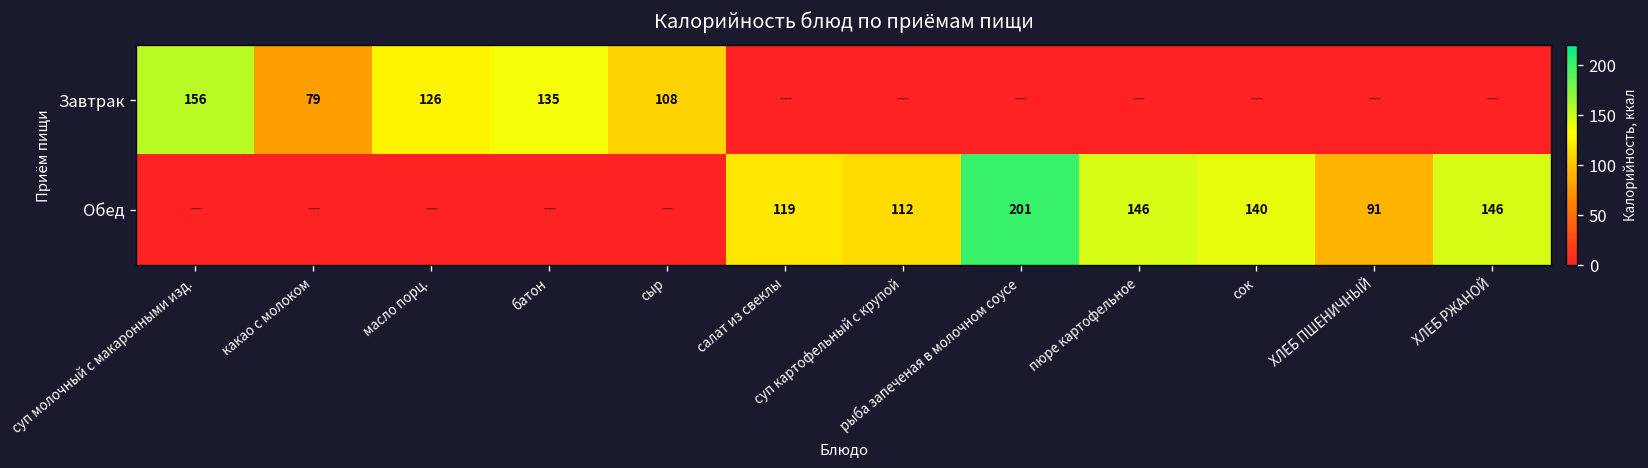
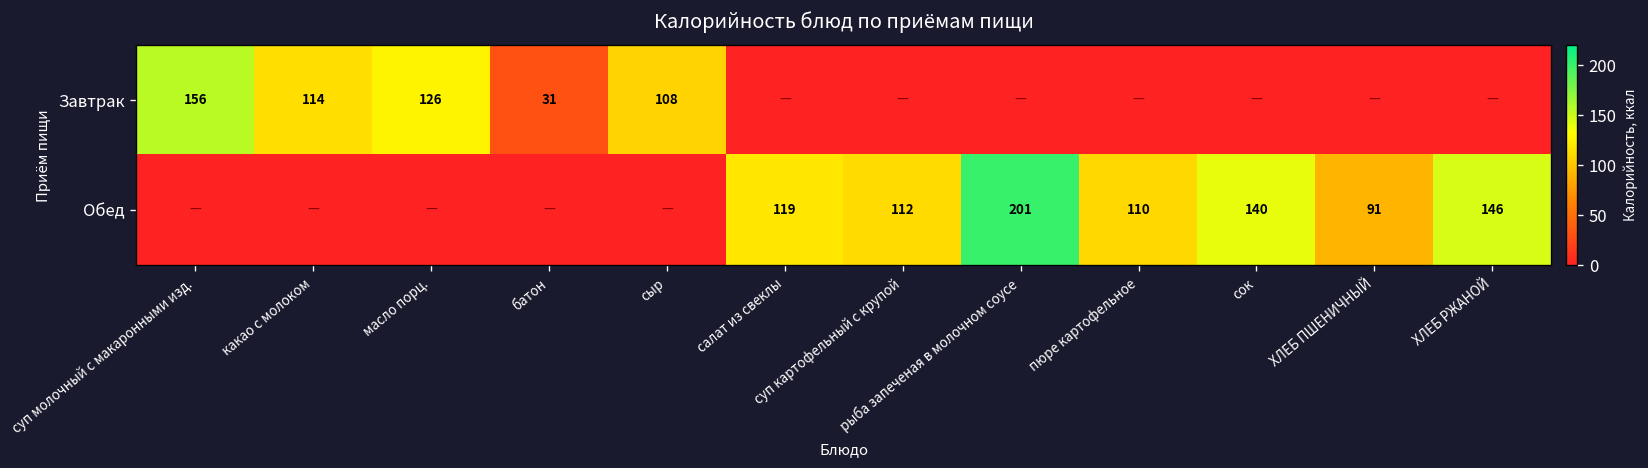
Завтрак, какао с молоком: 79 -> 114
Завтрак, батон: 135 -> 31
Обед, пюре картофельное: 146 -> 110
